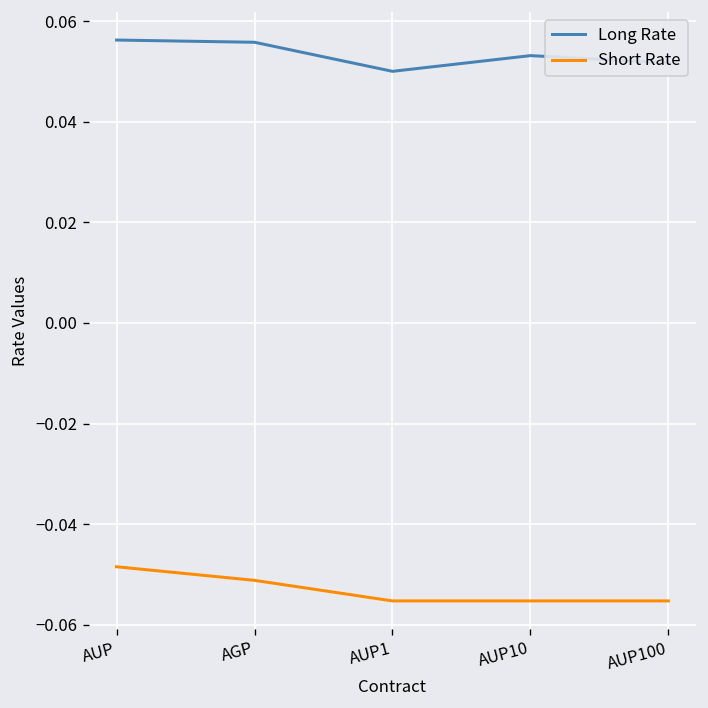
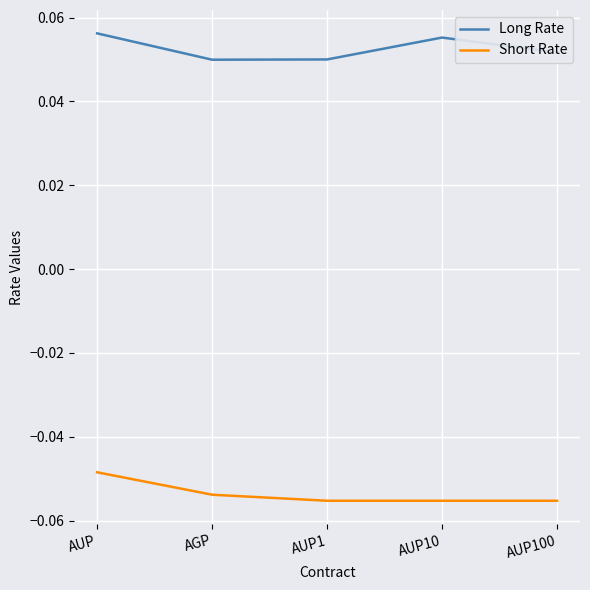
Long Rate, AGP: 0.056 -> 0.050
Short Rate, AGP: -0.051 -> -0.054
Long Rate, AUP10: 0.053 -> 0.055
